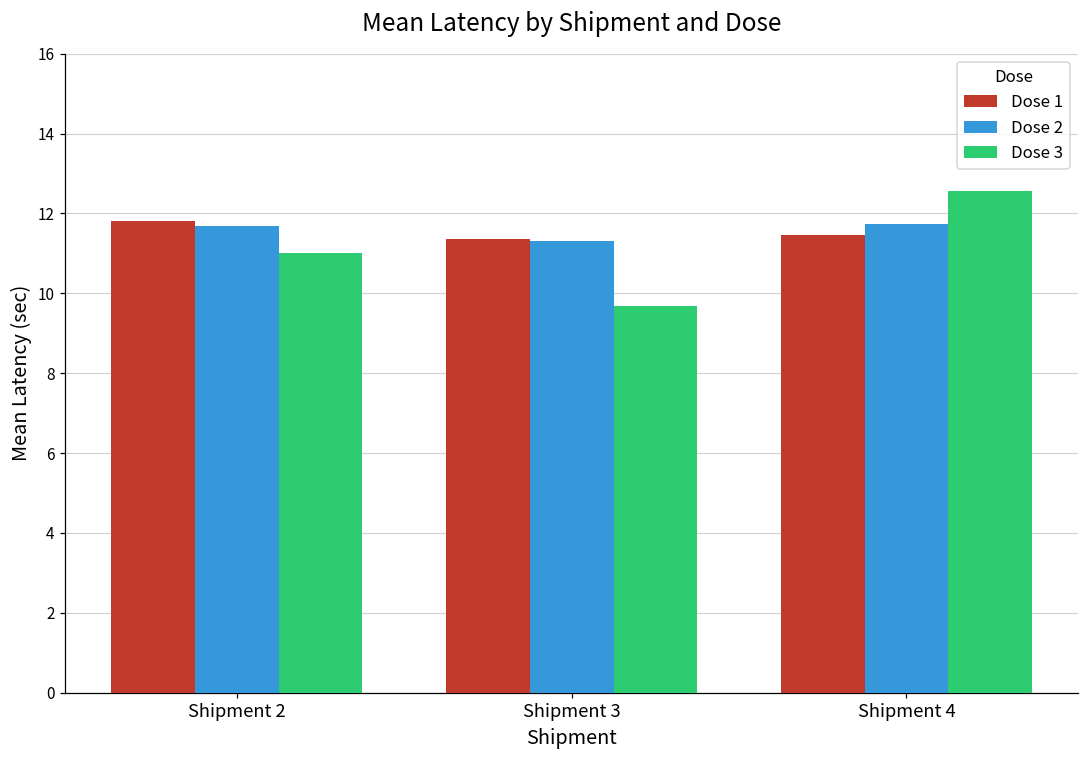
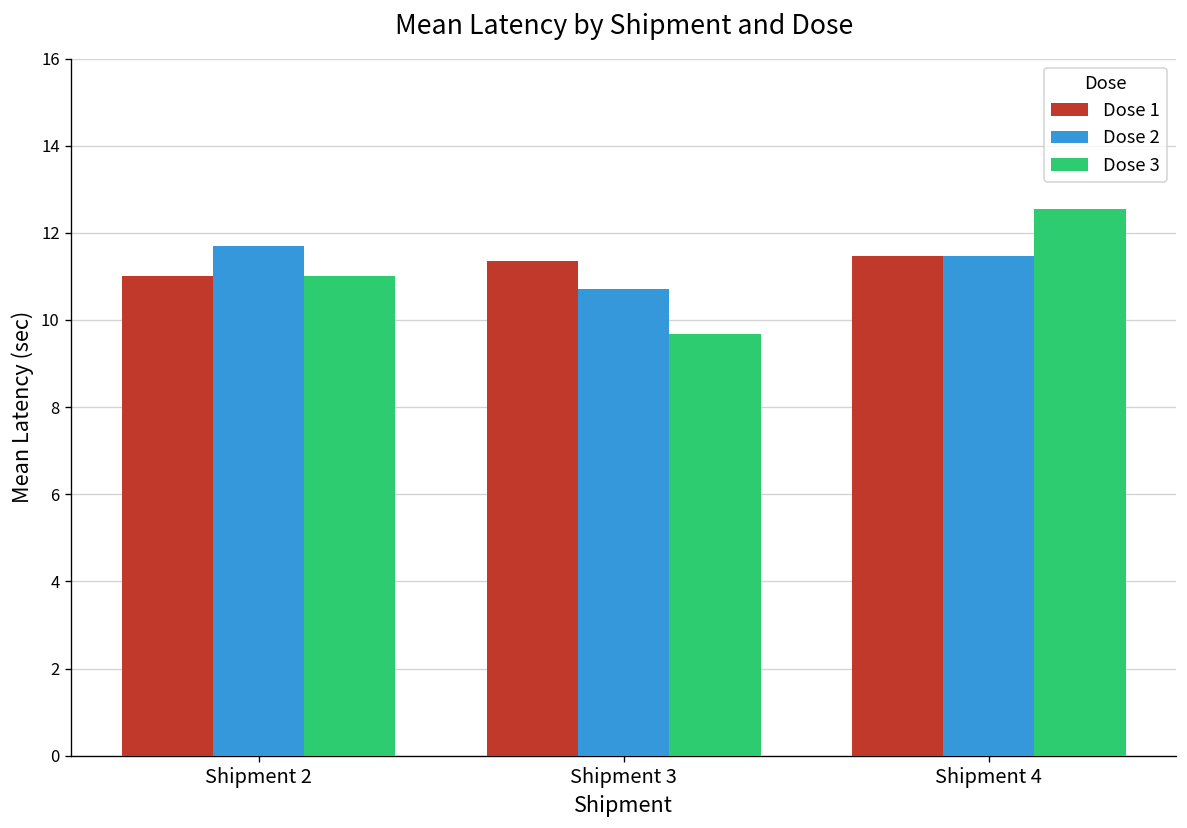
Dose 1, Shipment 2: 11.8 -> 11.0
Dose 2, Shipment 3: 11.3 -> 10.7
Dose 2, Shipment 4: 11.7 -> 11.5
